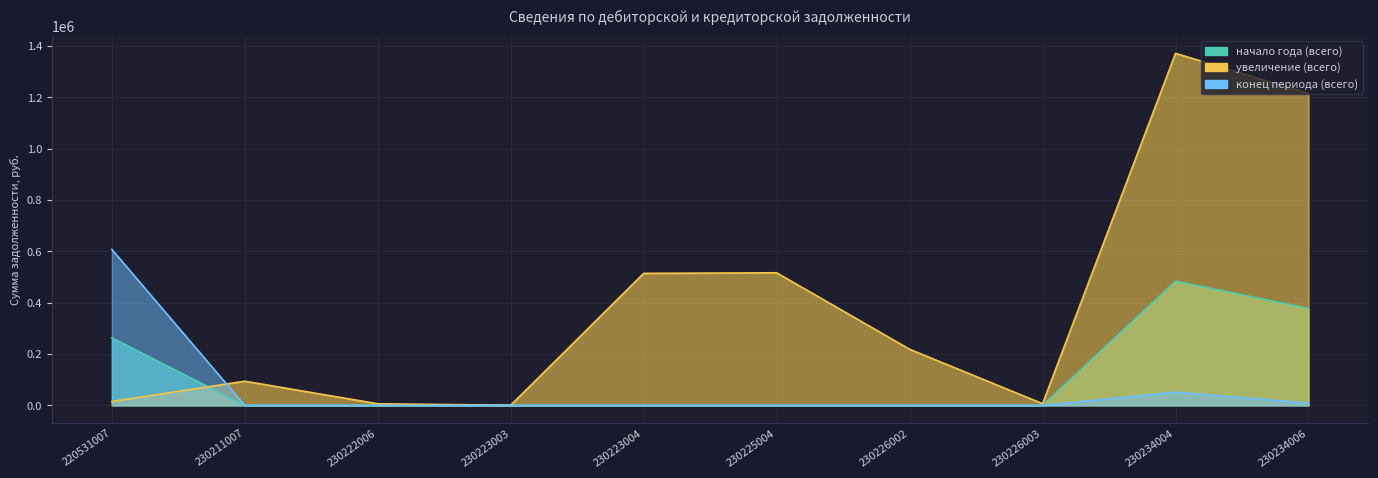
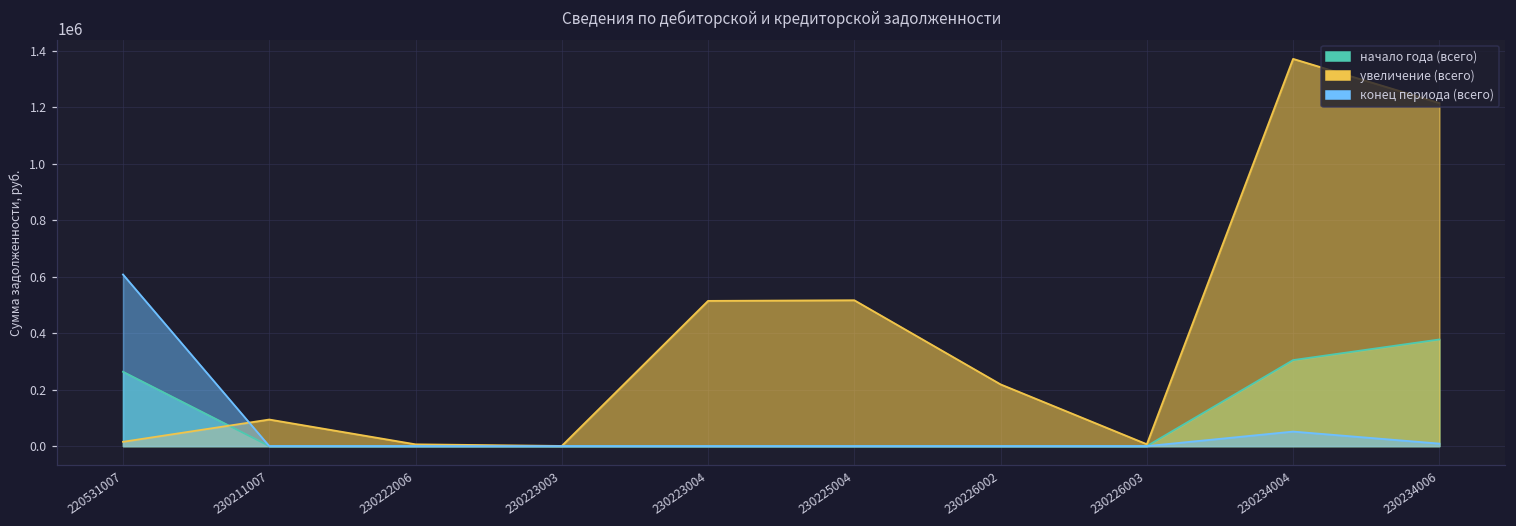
начало года (всего), 230234004: 480000 -> 300000
